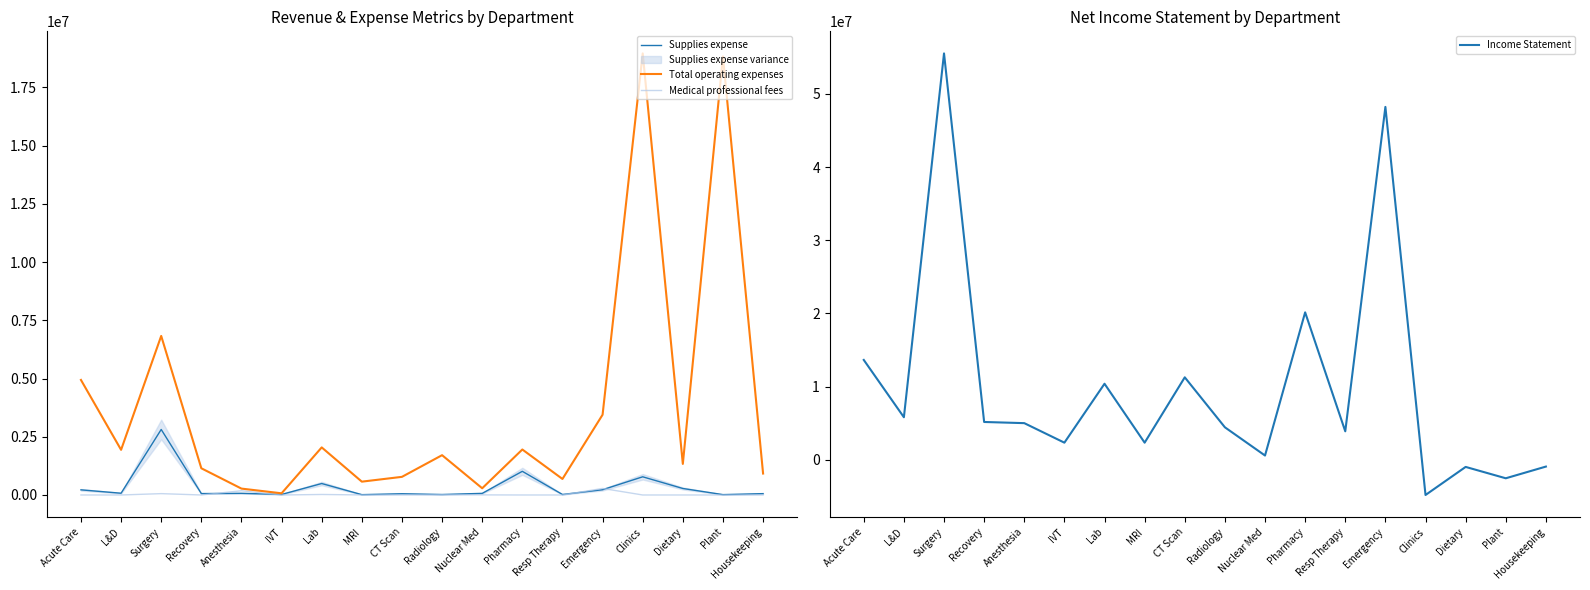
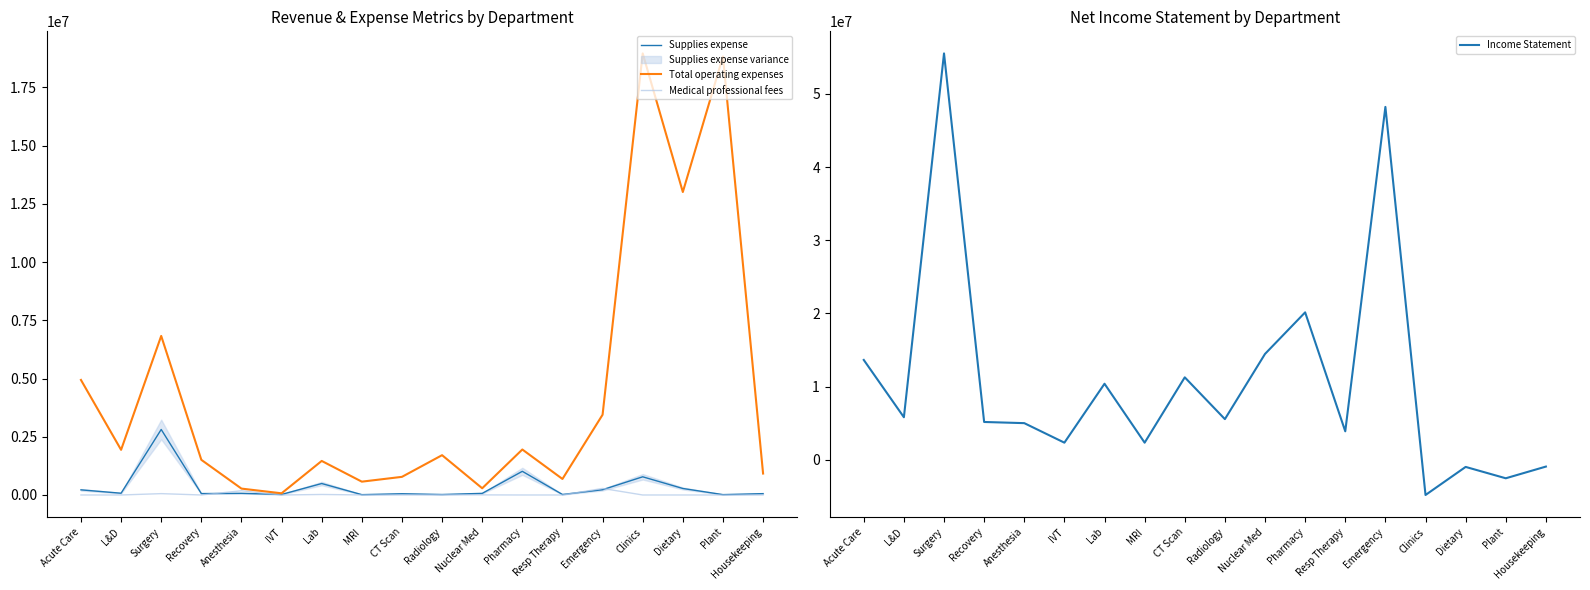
Revenue & Expense Metrics by Department, Total operating expenses, Recovery: 1100000 -> 1500000
Revenue & Expense Metrics by Department, Total operating expenses, Lab: 2000000 -> 1500000
Revenue & Expense Metrics by Department, Total operating expenses, Dietary: 1300000 -> 13000000
Net Income Statement by Department, Radiology: 4000000 -> 6000000
Net Income Statement by Department, Nuclear Med: 1000000 -> 14000000
